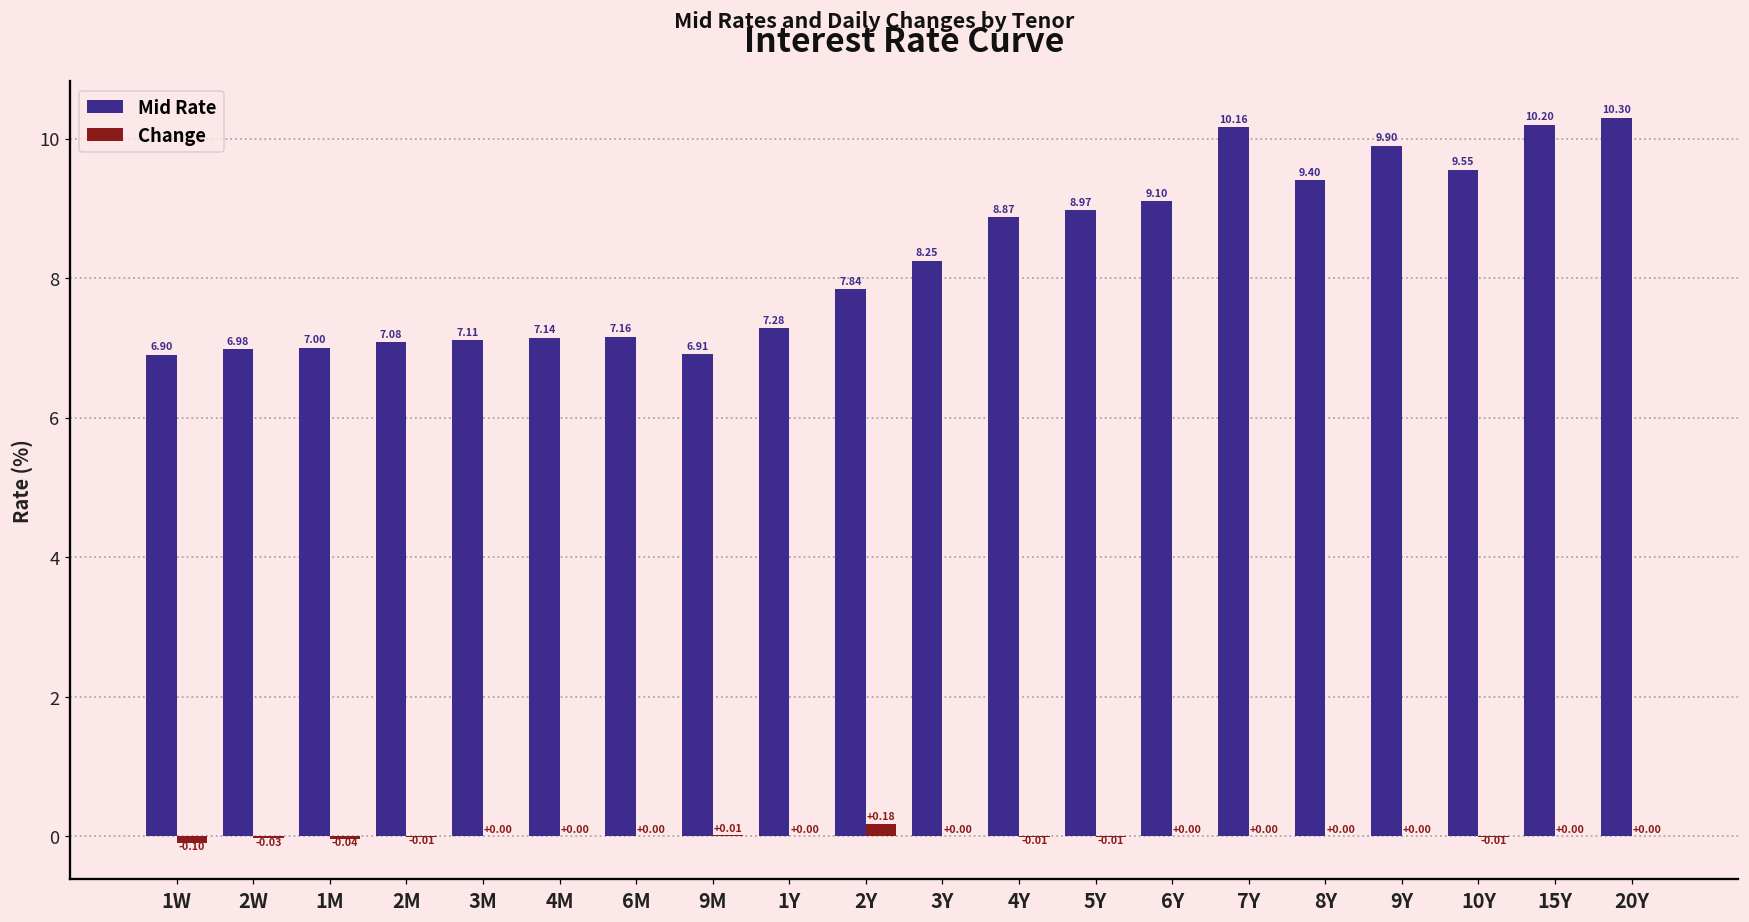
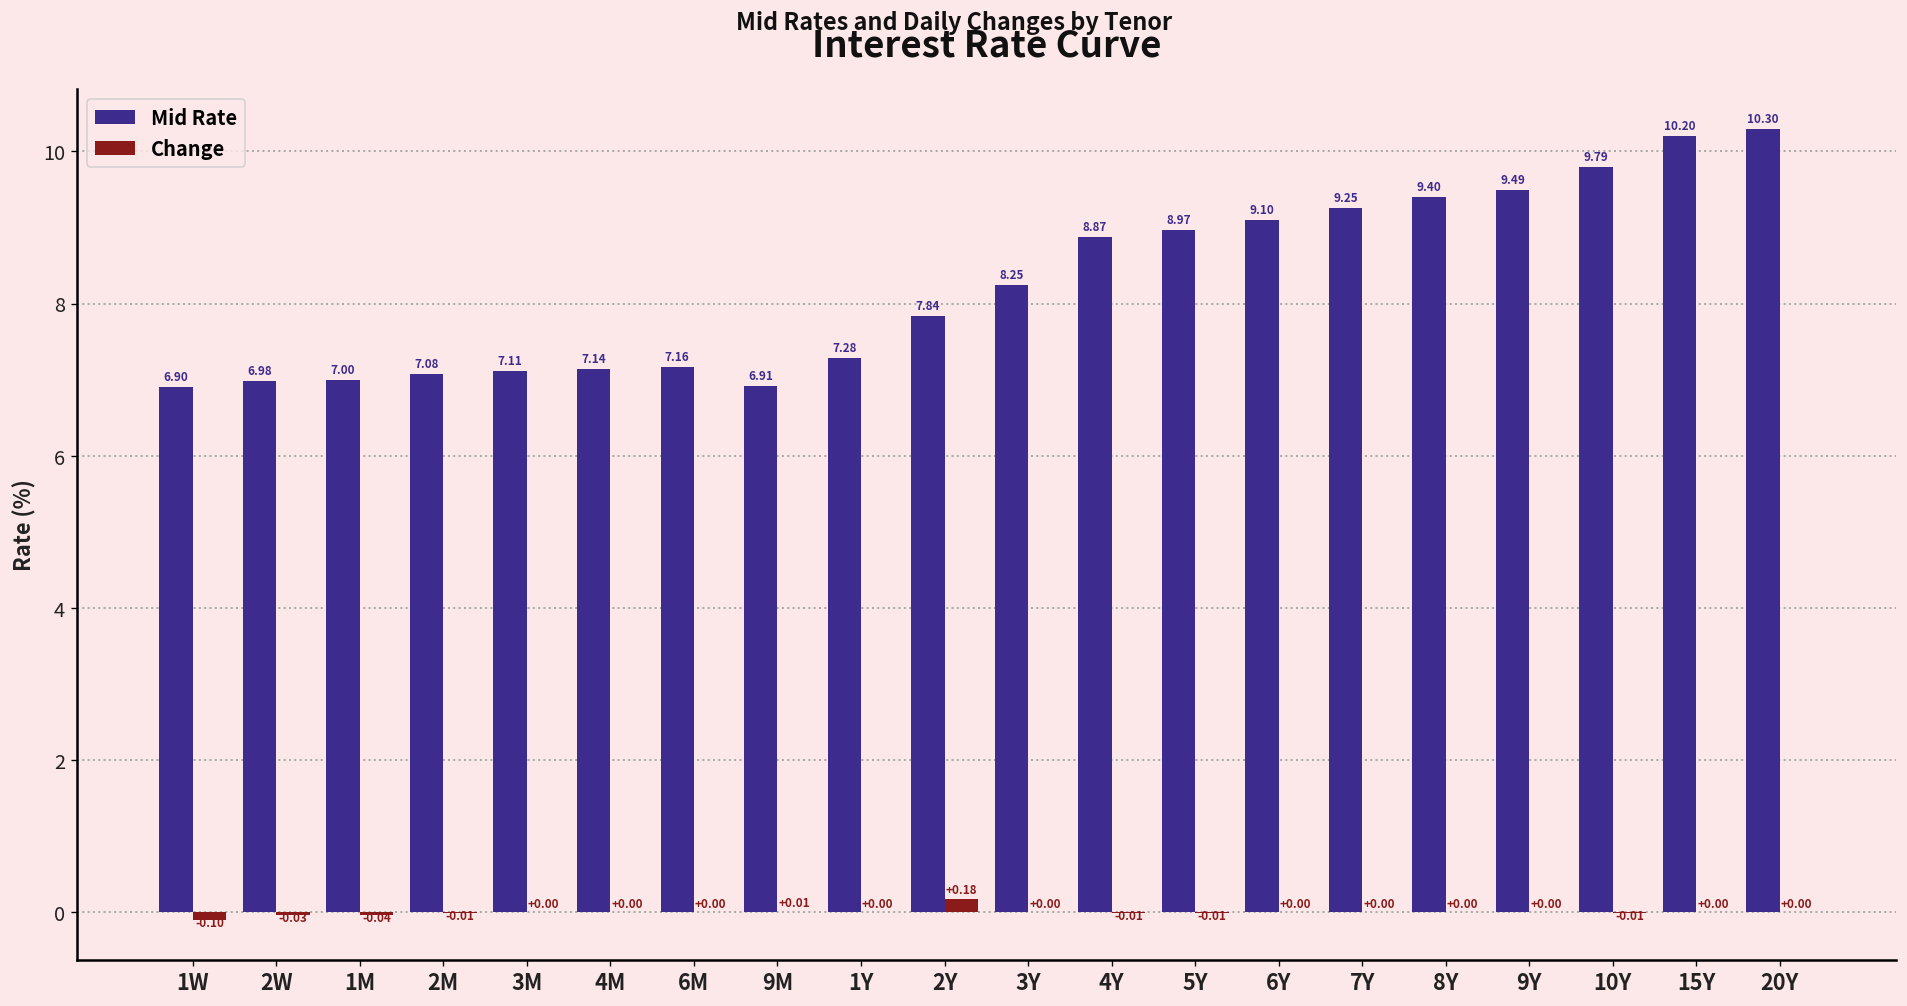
Mid Rate, 7Y: 10.16 -> 9.25
Mid Rate, 9Y: 9.90 -> 9.49
Mid Rate, 10Y: 9.55 -> 9.79
